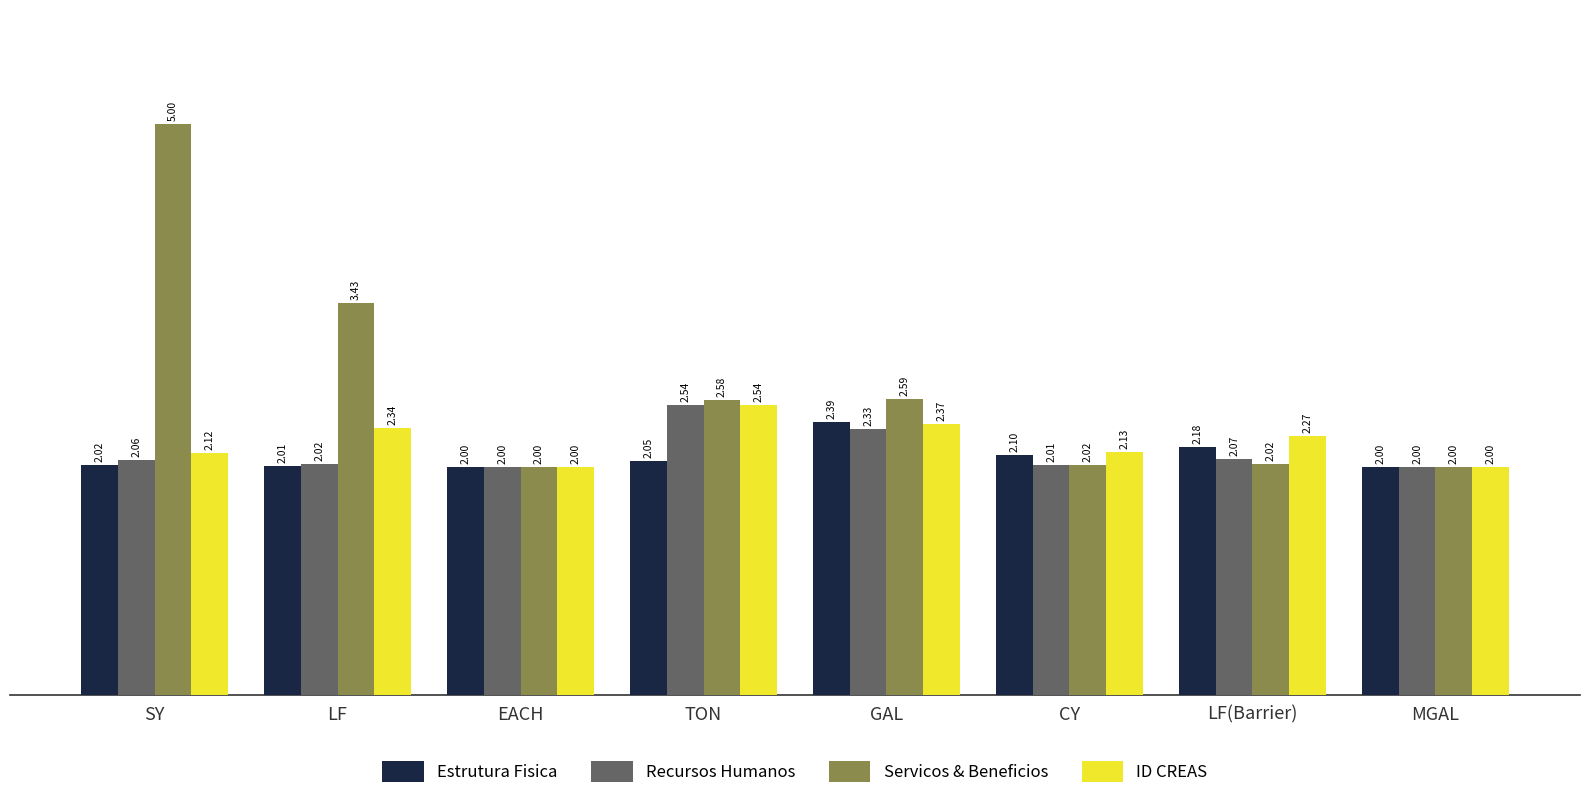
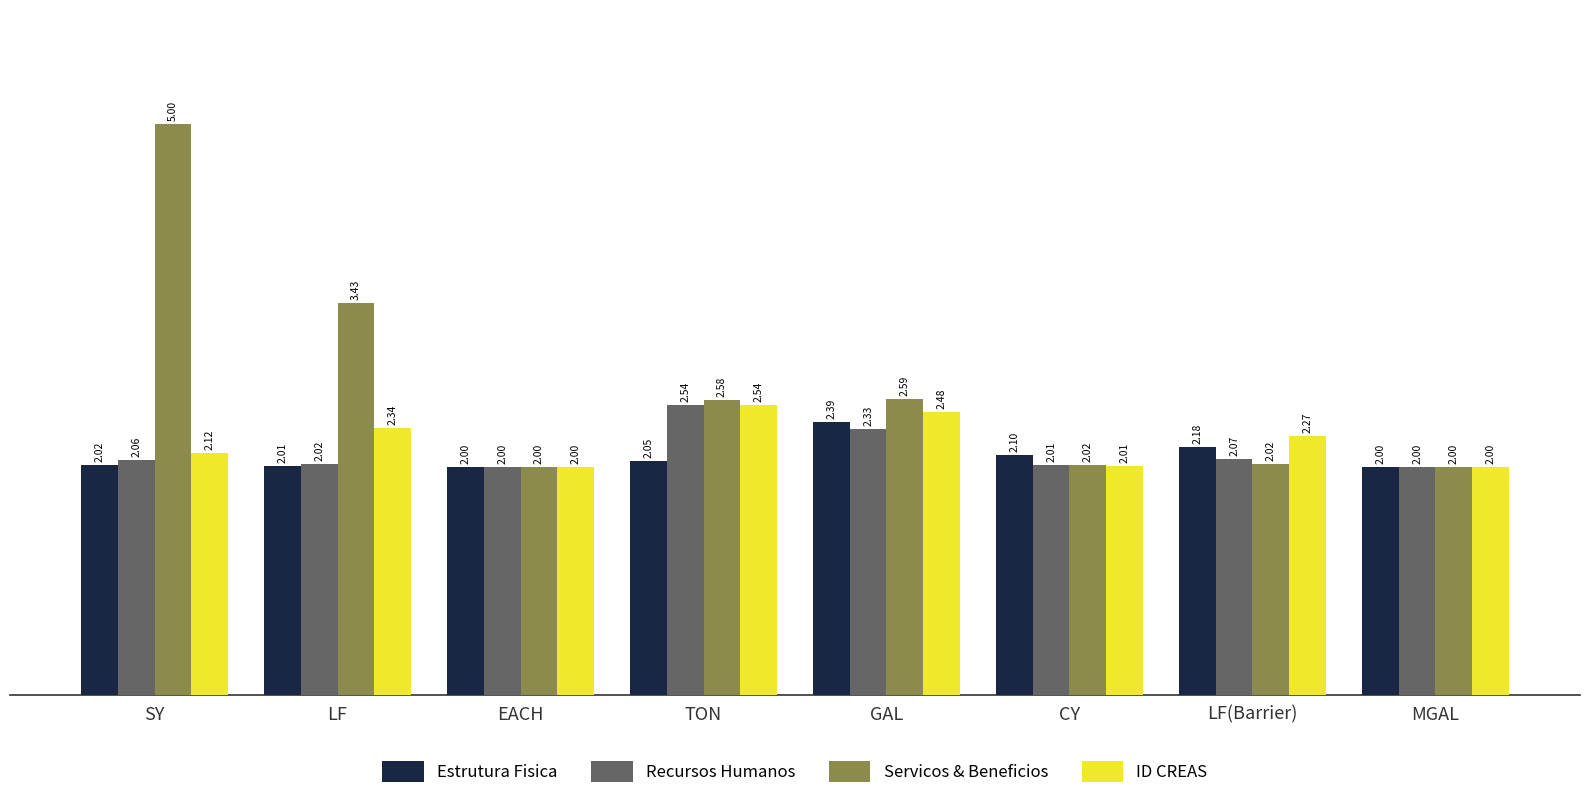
ID CREAS, GAL: 2.37 -> 2.48
ID CREAS, CY: 2.13 -> 2.01
